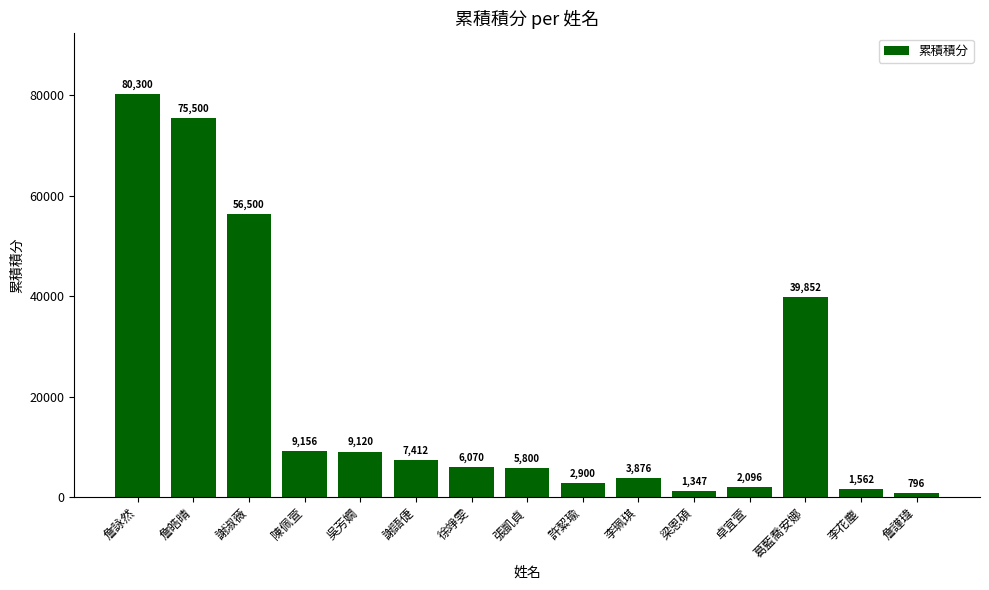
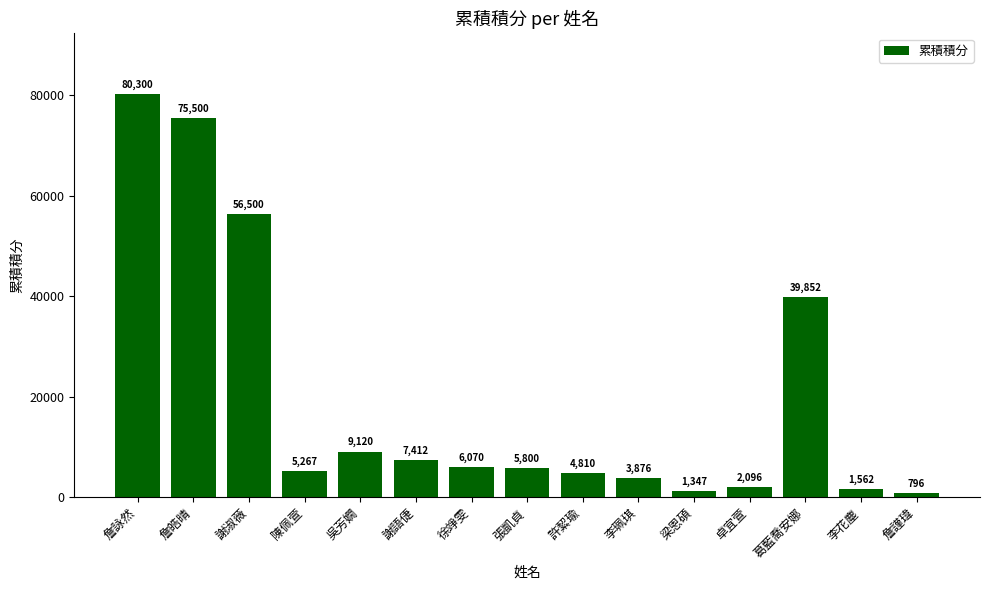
陳佩萱: 9,156 -> 5,267
許絜瑜: 2,900 -> 4,810
